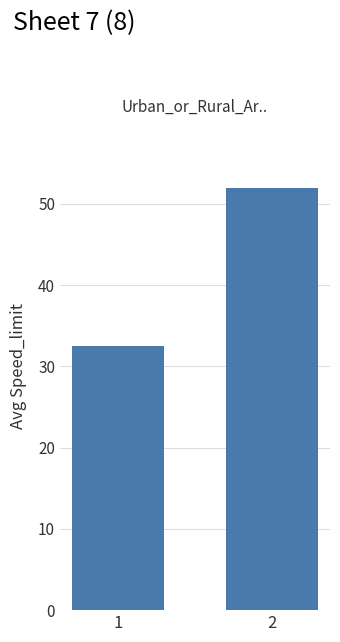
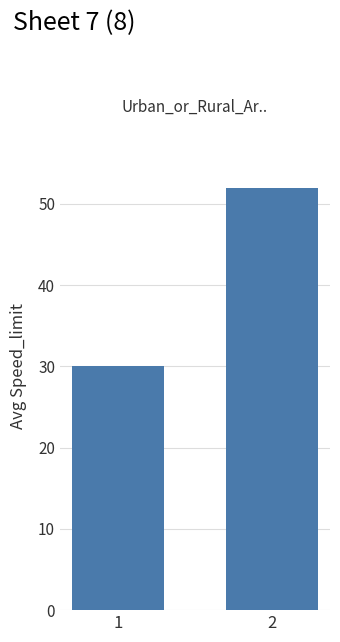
1: 33 -> 30
